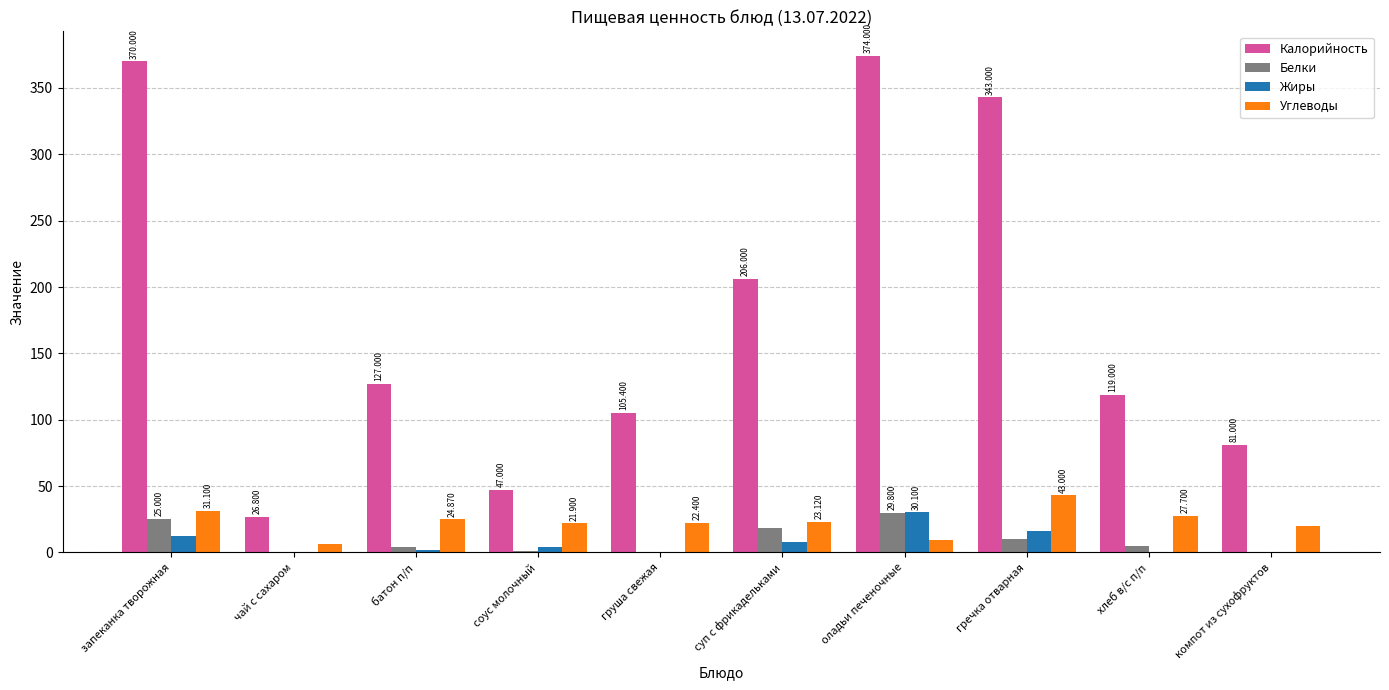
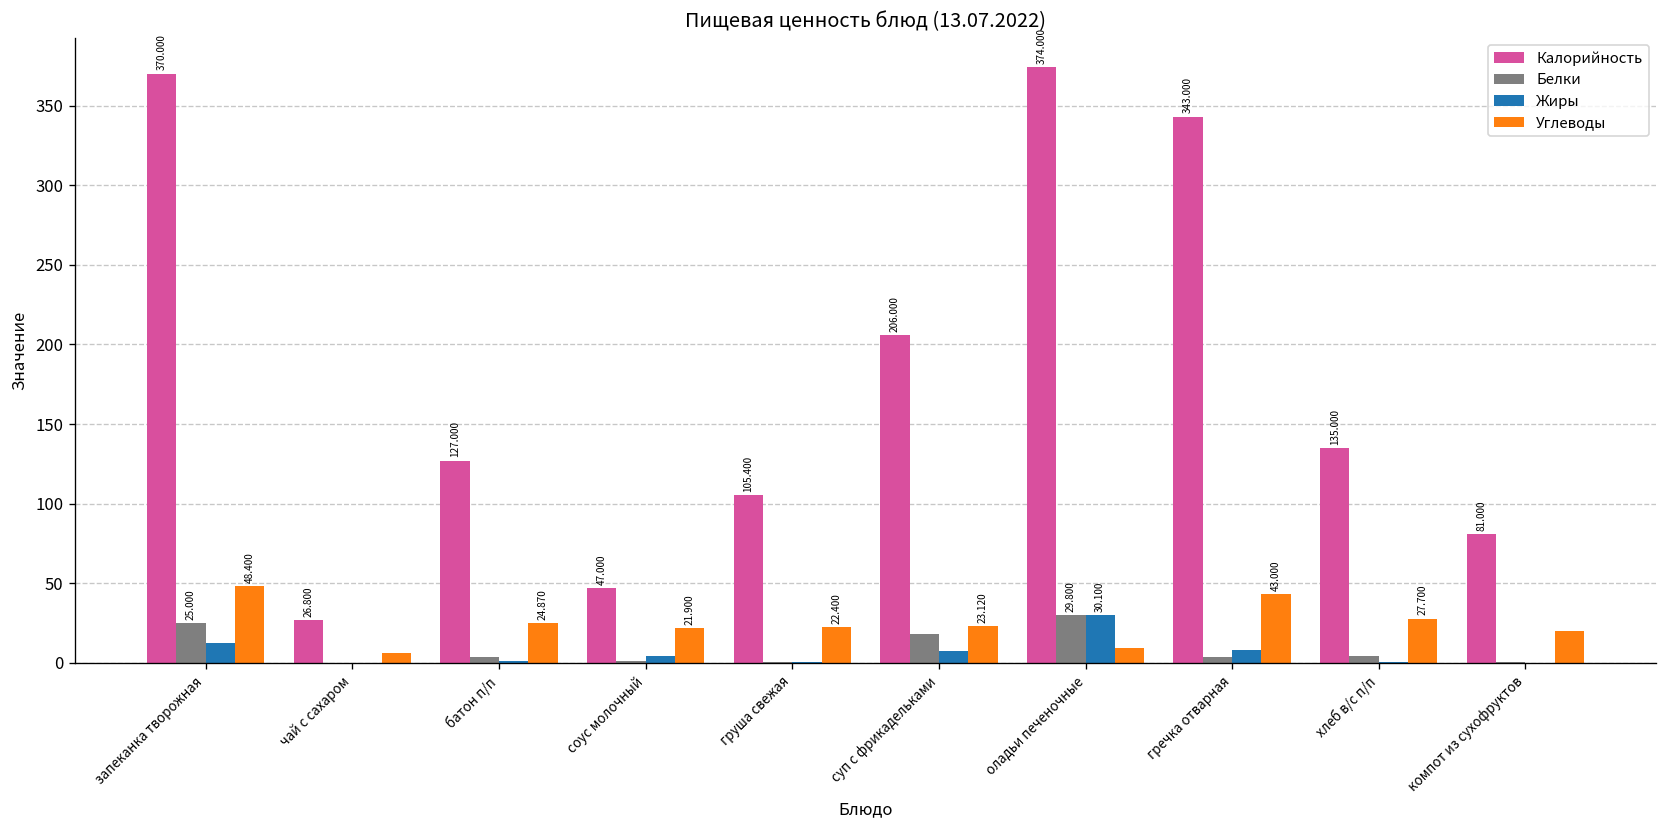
Углеводы, запеканка творожная: 31.100 -> 48.400
Белки, гречка отварная: 10 -> 3
Жиры, гречка отварная: 16 -> 8
Калорийность, хлеб в/с п/п: 119.000 -> 135.000
